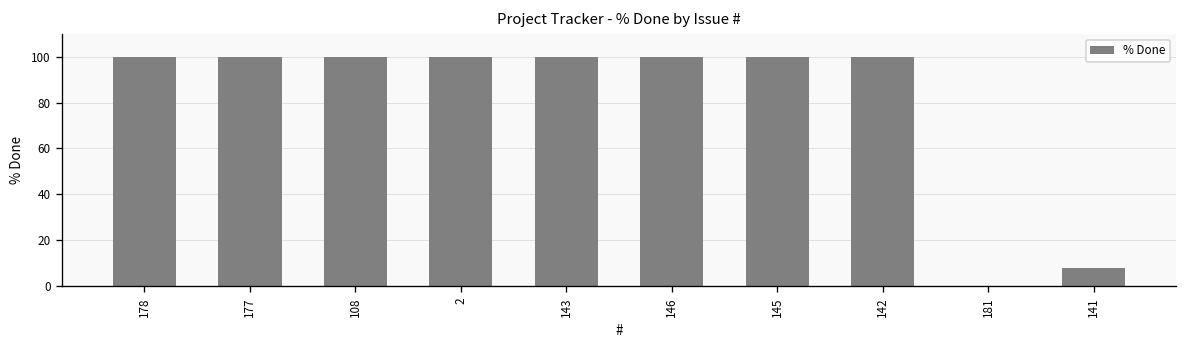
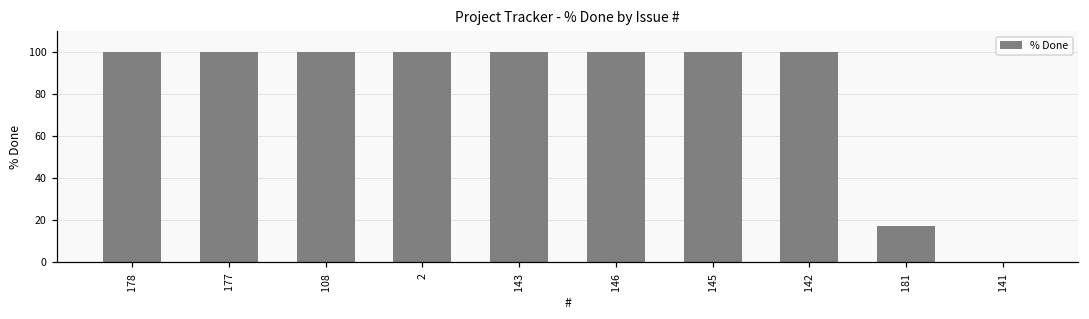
181: 0 -> 17
141: 8 -> 0
